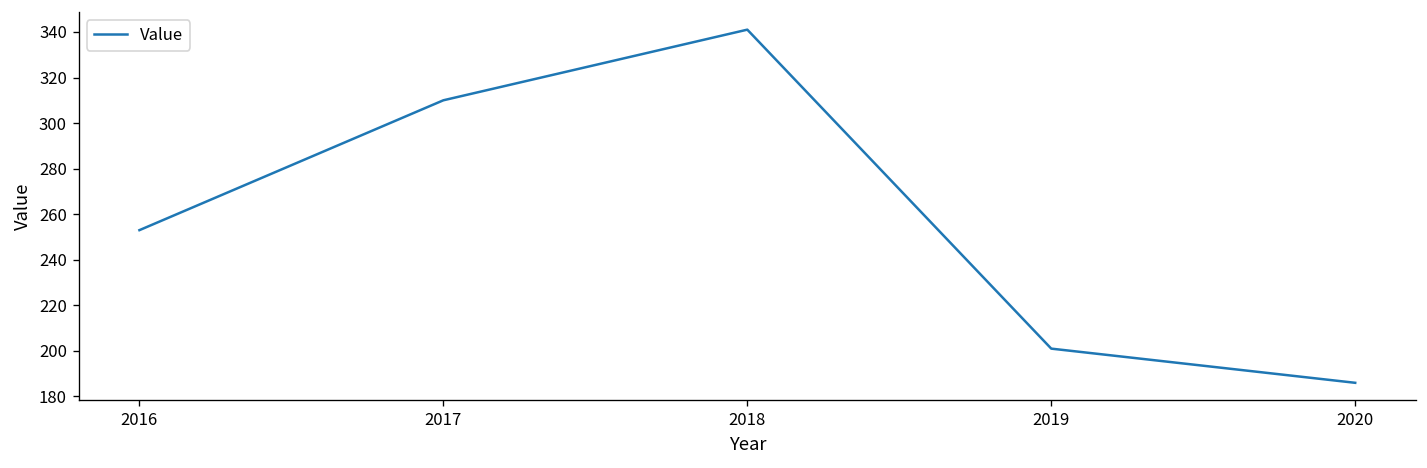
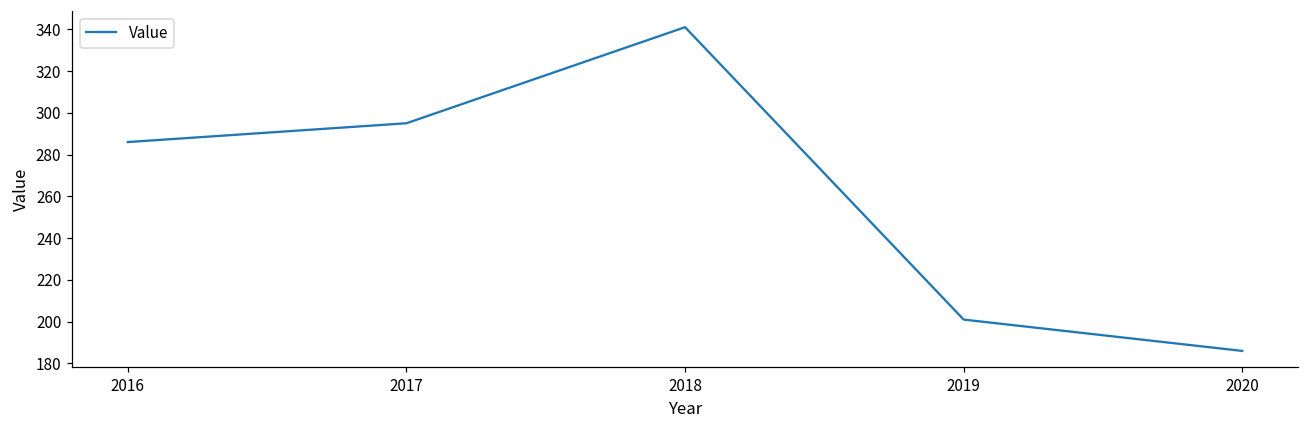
2016: 253 -> 286
2017: 310 -> 295
